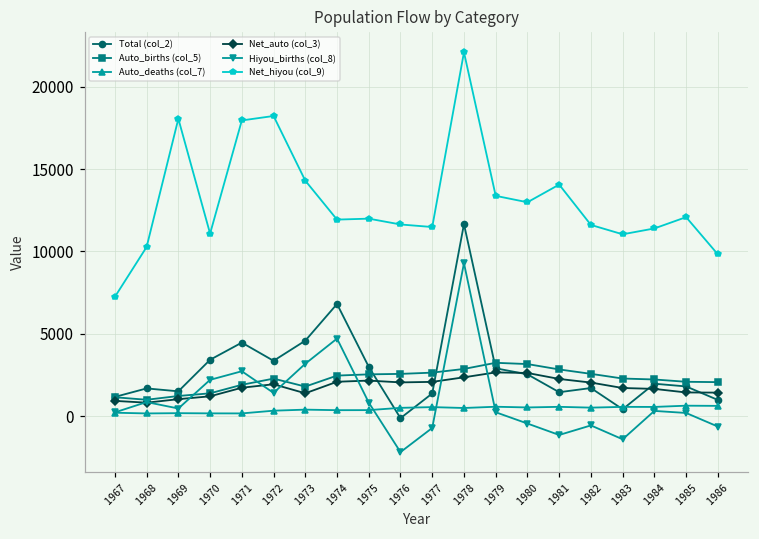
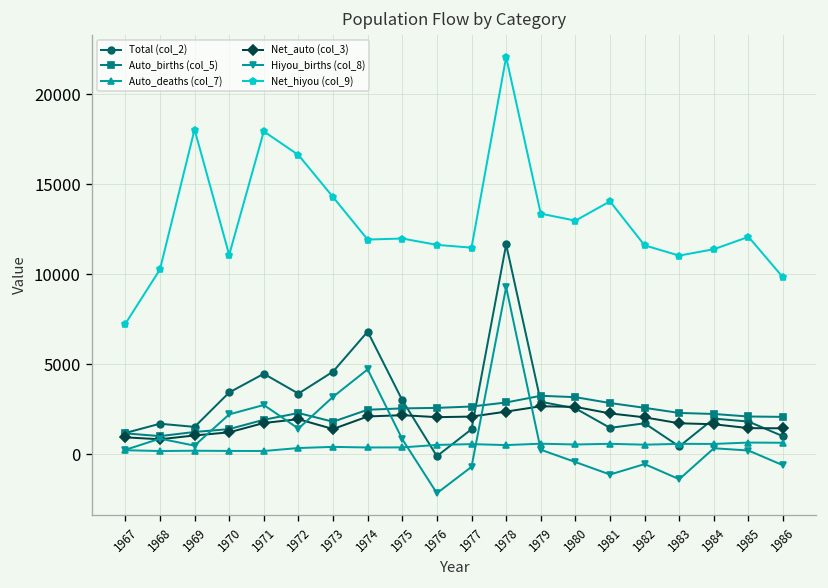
Net_hiyou (col_9), 1972: 18200 -> 16600
